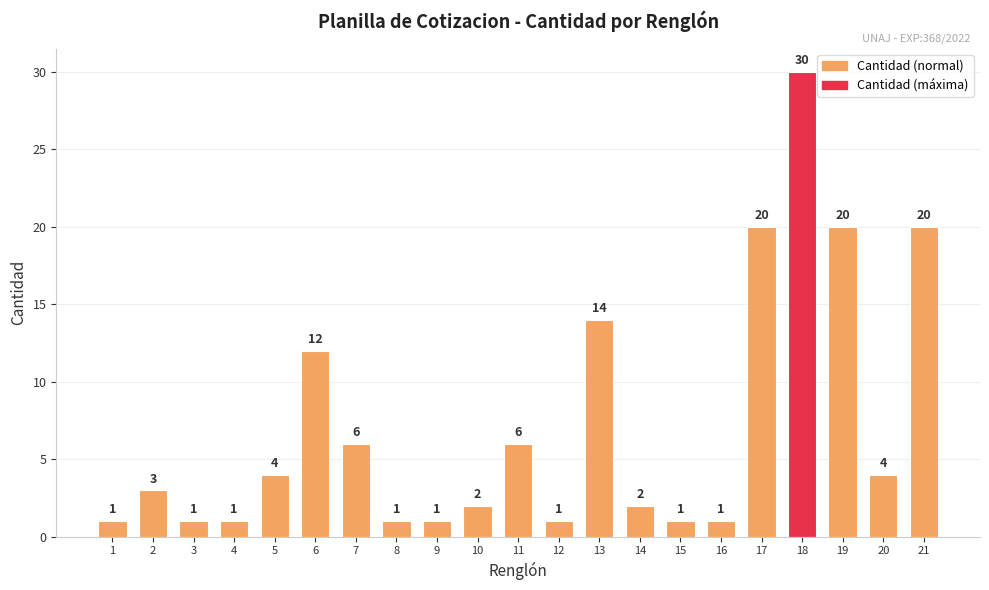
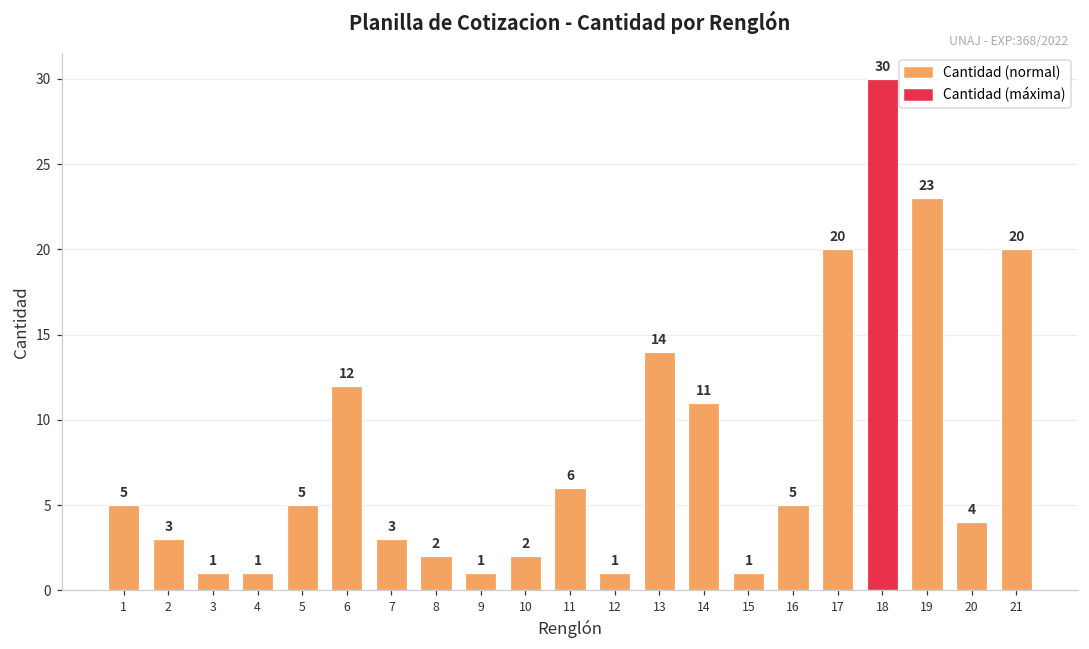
1: 1 -> 5
5: 4 -> 5
7: 6 -> 3
8: 1 -> 2
14: 2 -> 11
16: 1 -> 5
19: 20 -> 23
